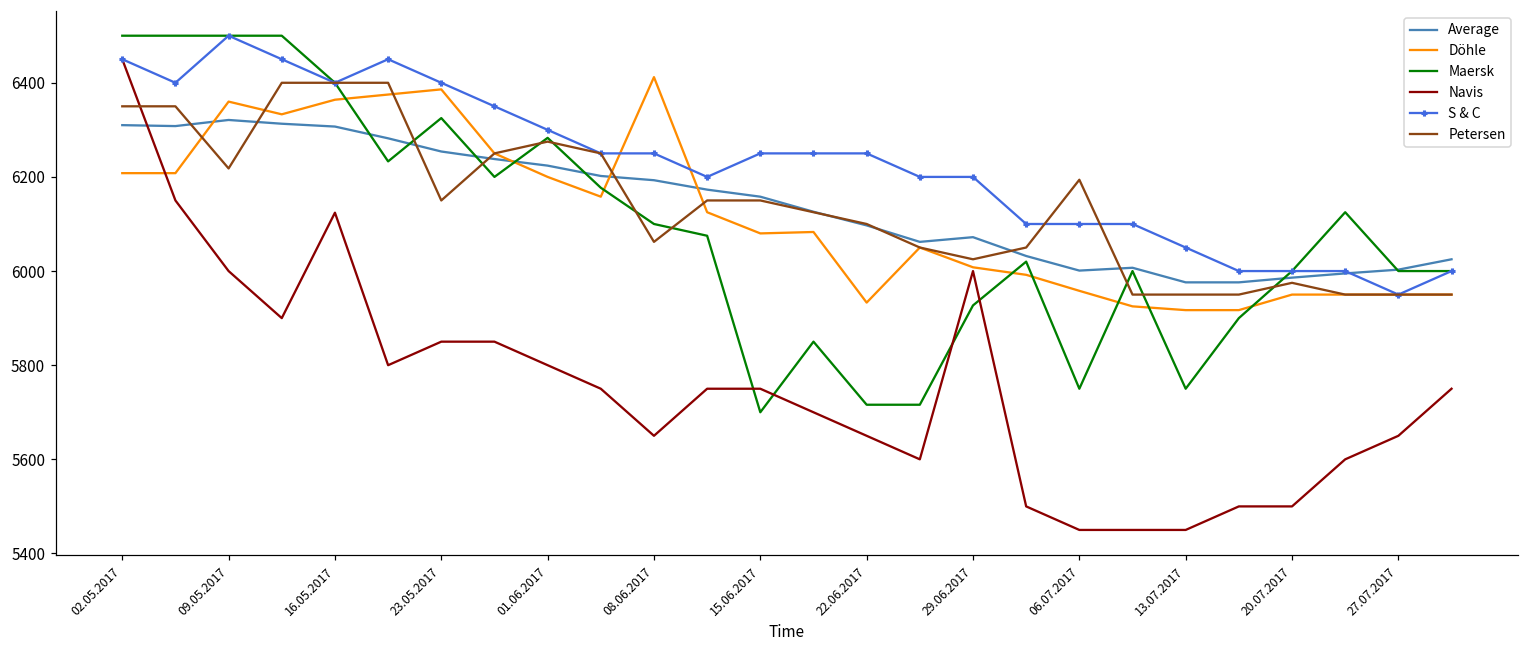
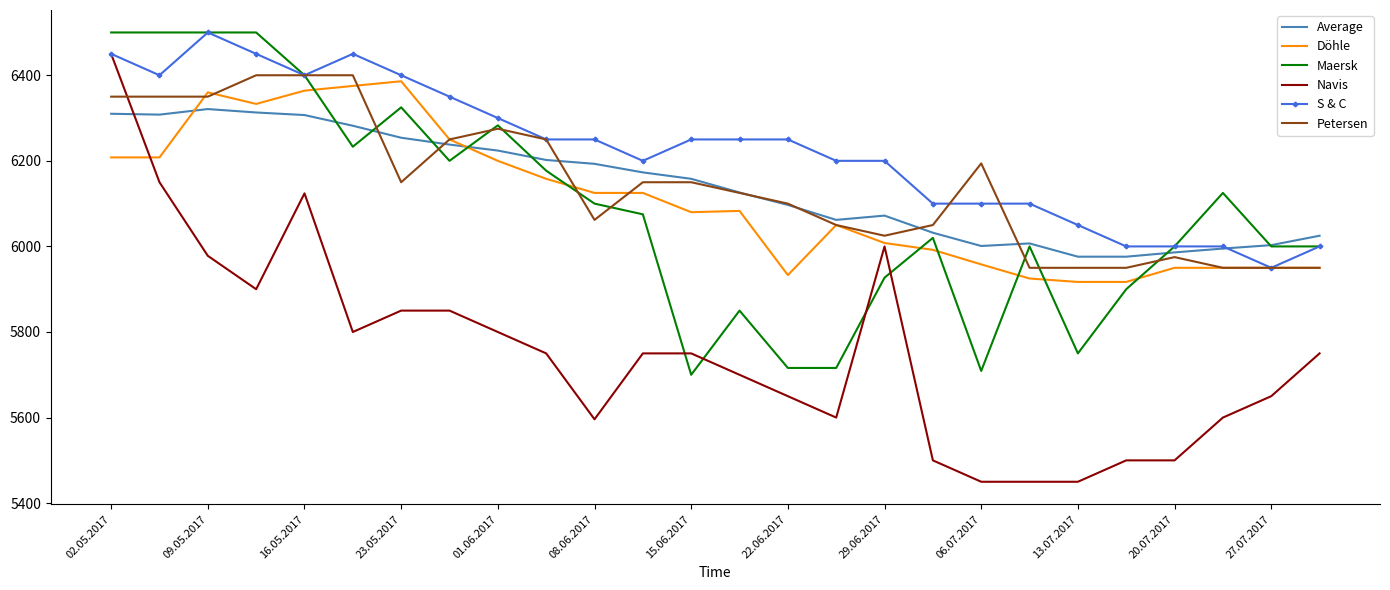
Navis, 09.05.2017: 6000 -> 5980
Petersen, 09.05.2017: 6220 -> 6350
Döhle, 08.06.2017: 6410 -> 6130
Navis, 08.06.2017: 5650 -> 5600
Maersk, 06.07.2017: 5750 -> 5710
